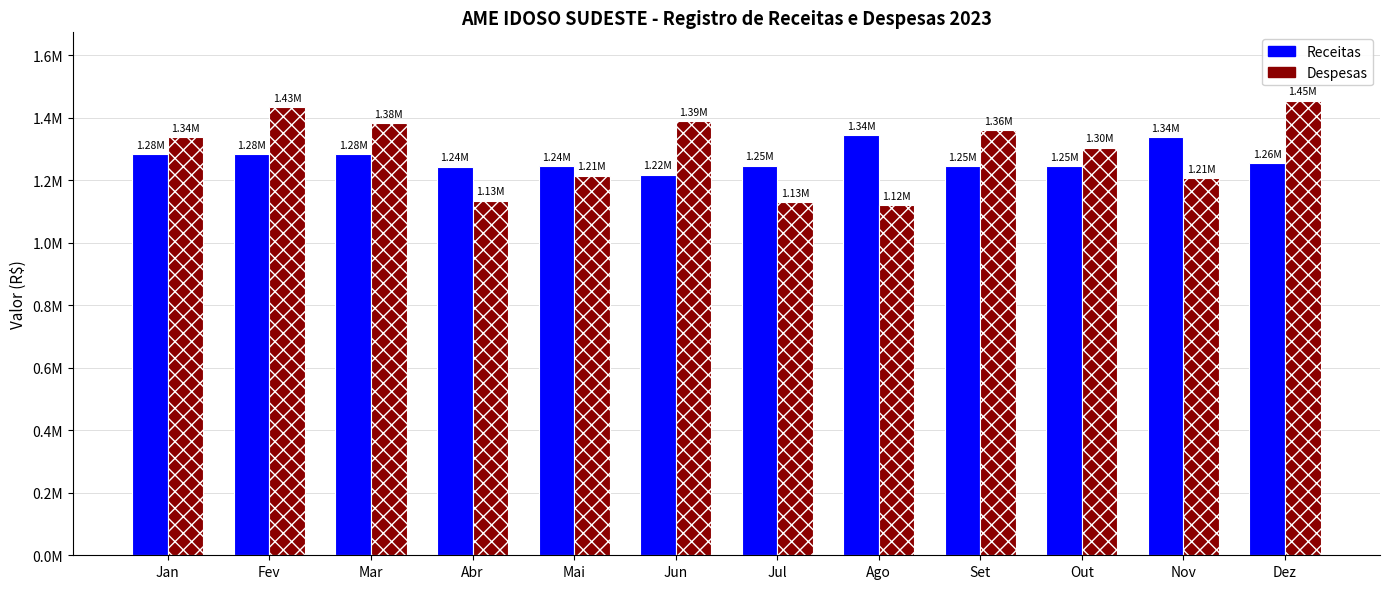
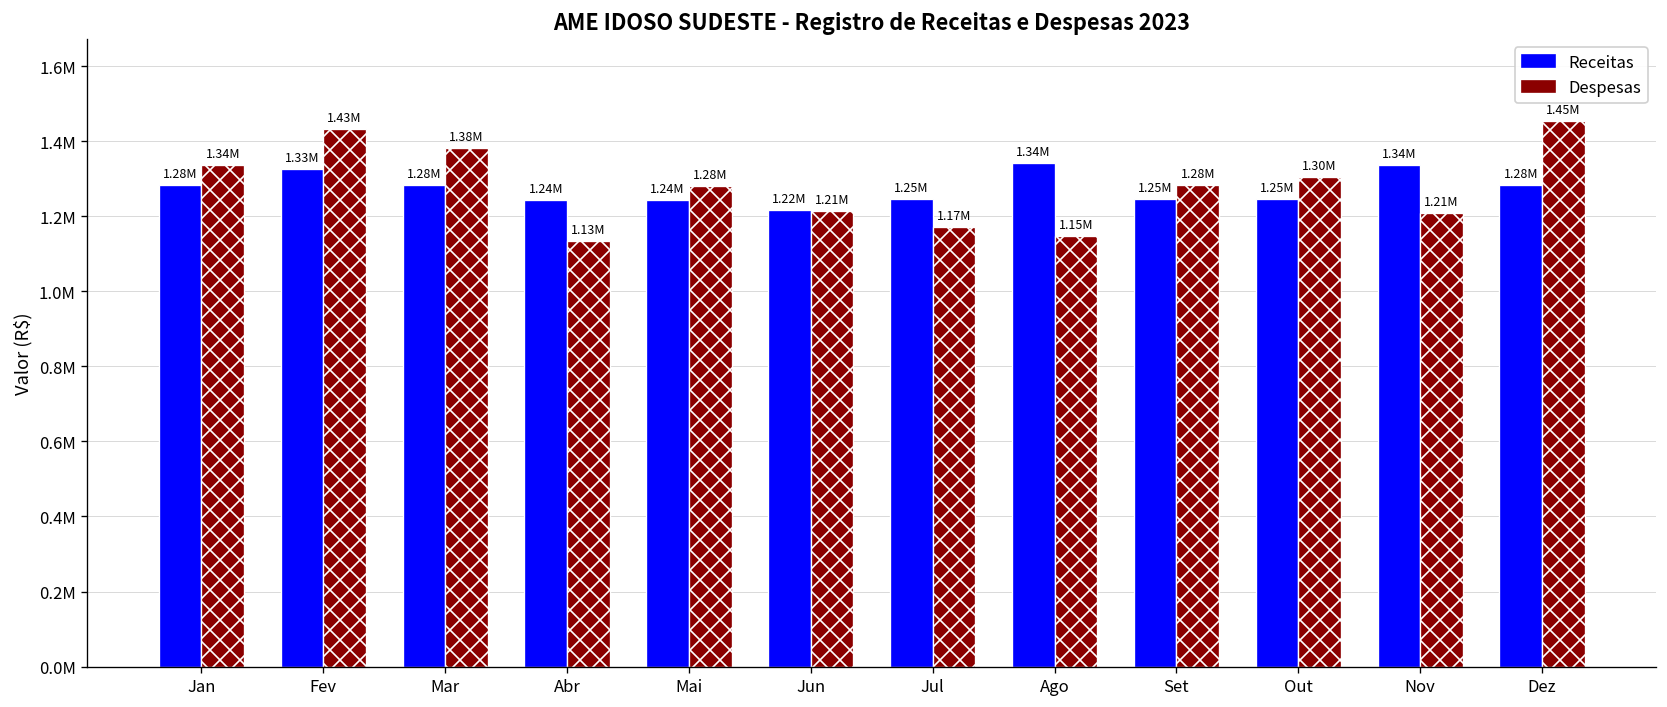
Receitas, Fev: 1.28M -> 1.33M
Despesas, Mai: 1.21M -> 1.28M
Despesas, Jun: 1.39M -> 1.21M
Despesas, Jul: 1.13M -> 1.17M
Despesas, Ago: 1.12M -> 1.15M
Despesas, Set: 1.36M -> 1.28M
Receitas, Dez: 1.26M -> 1.28M
